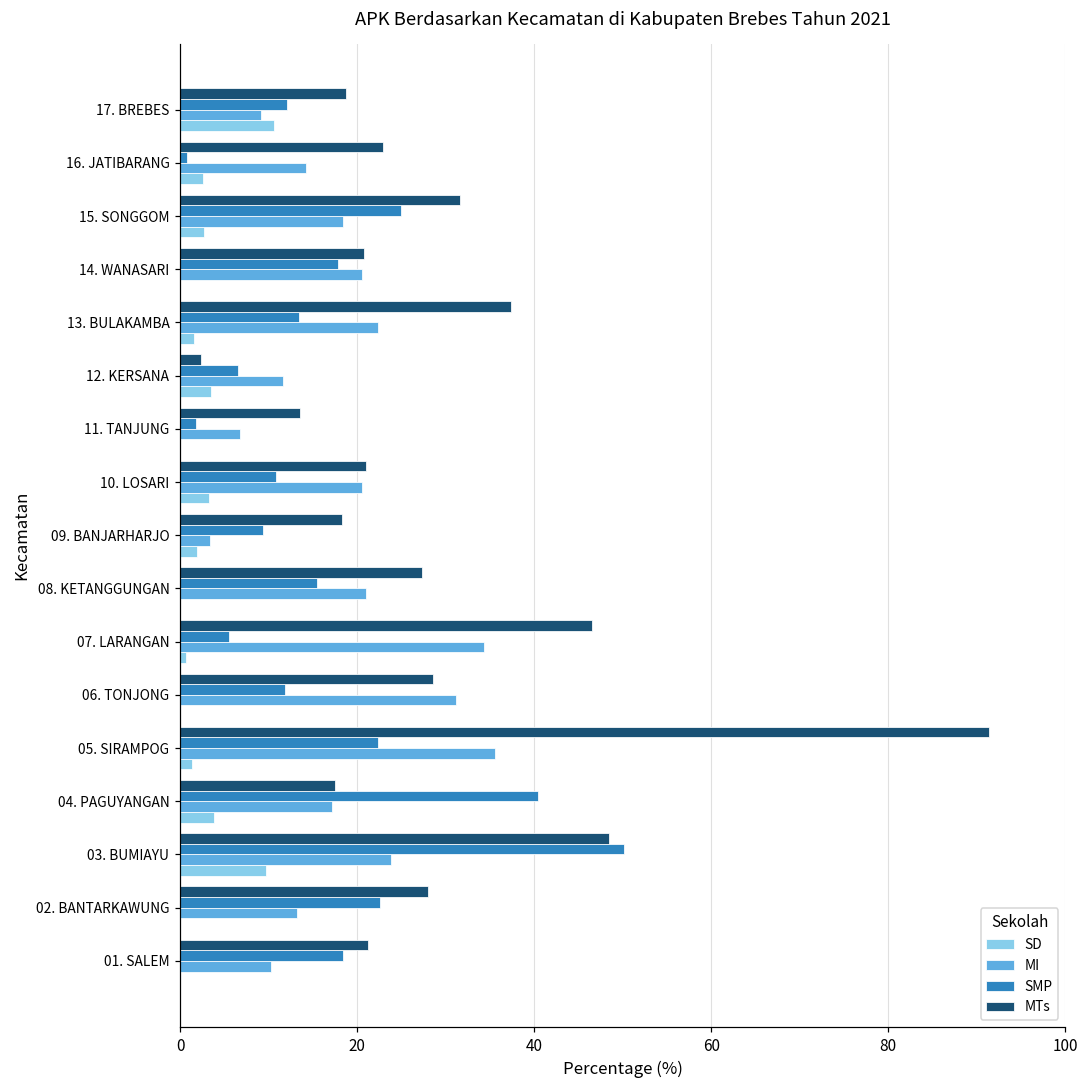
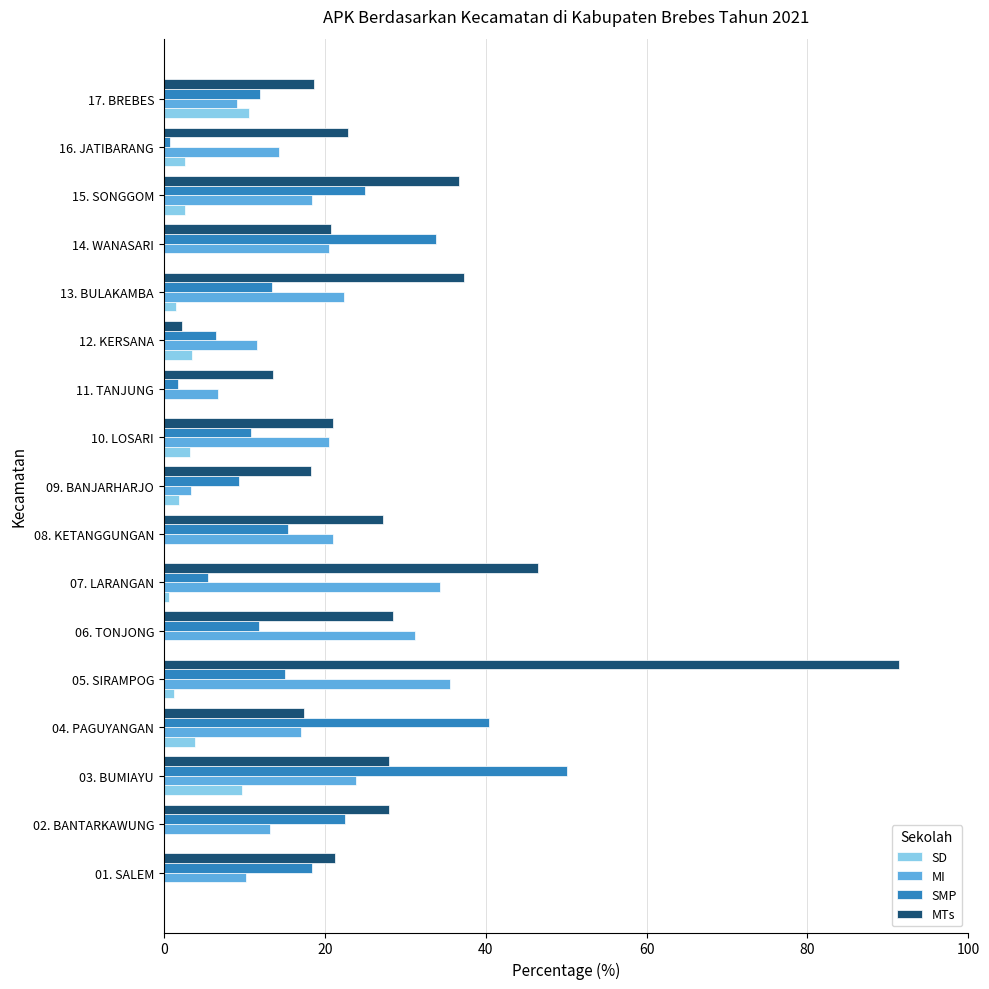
MTs, 15. SONGGOM: 32 -> 37
SMP, 14. WANASARI: 18 -> 34
SMP, 05. SIRAMPOG: 22 -> 15
MTs, 03. BUMIAYU: 48 -> 28
